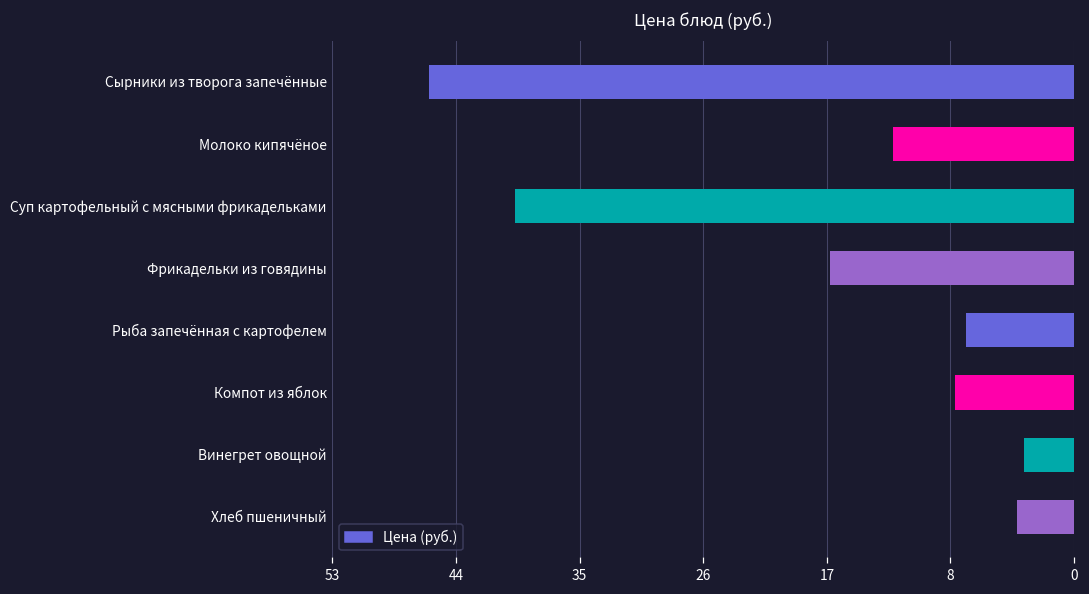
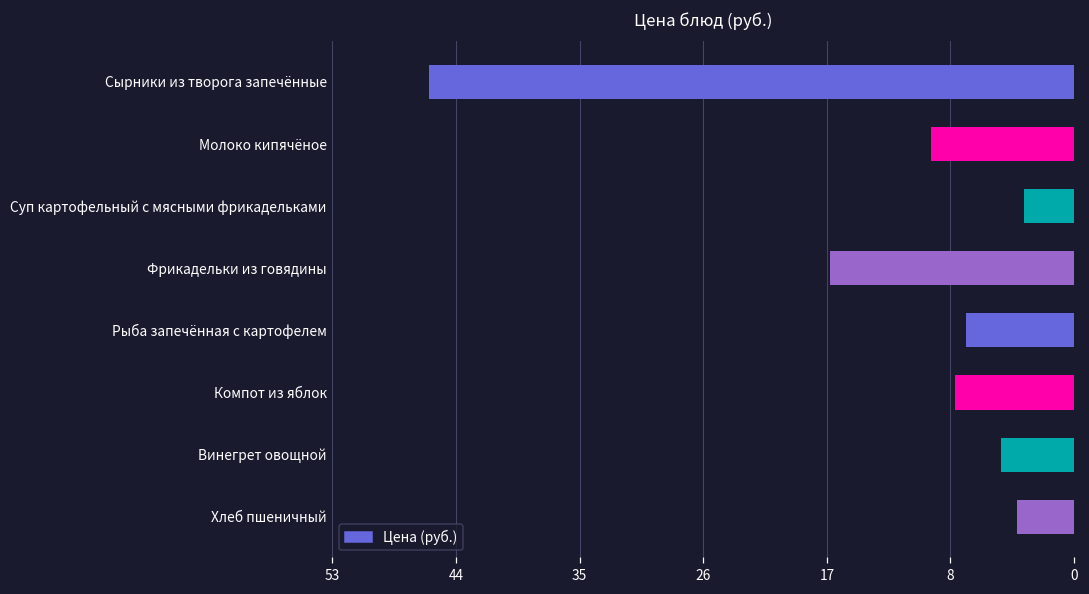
Молоко кипячёное: 13.0 -> 10.3
Суп картофельный с мясными фрикадельками: 40.2 -> 3.6
Винегрет овощной: 3.6 -> 5.2
